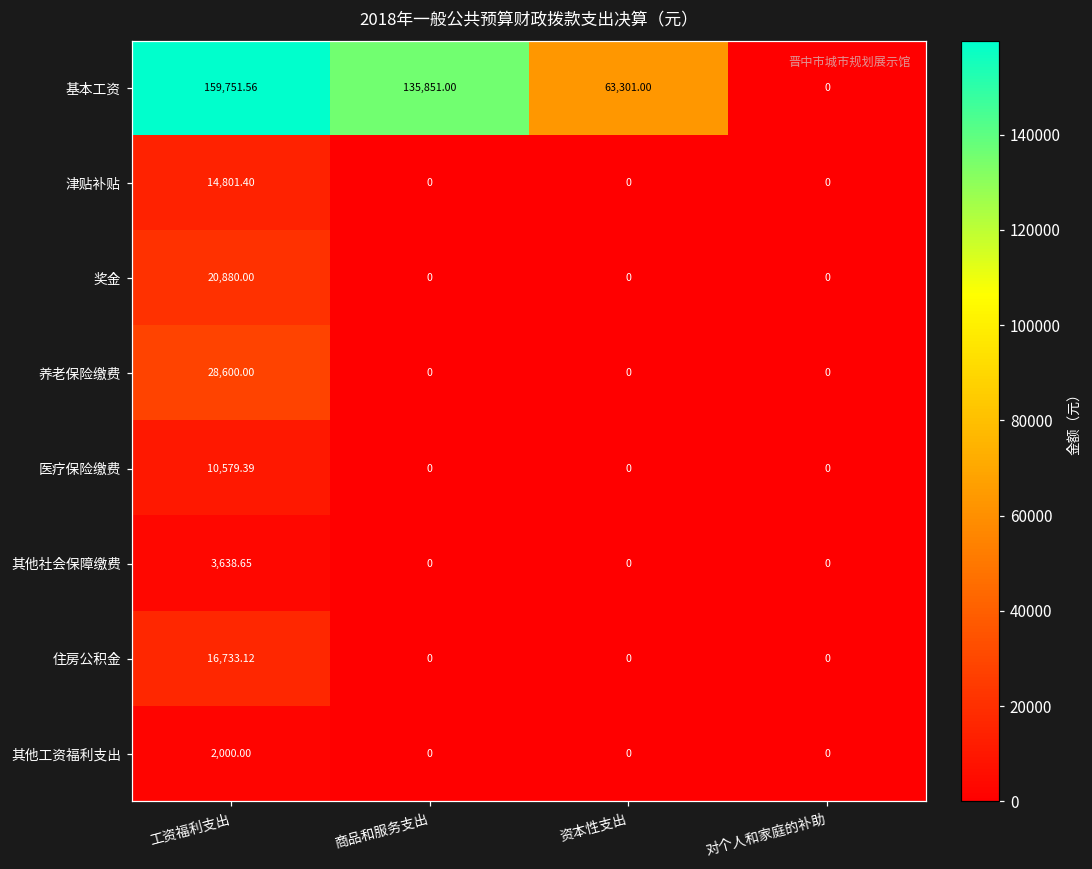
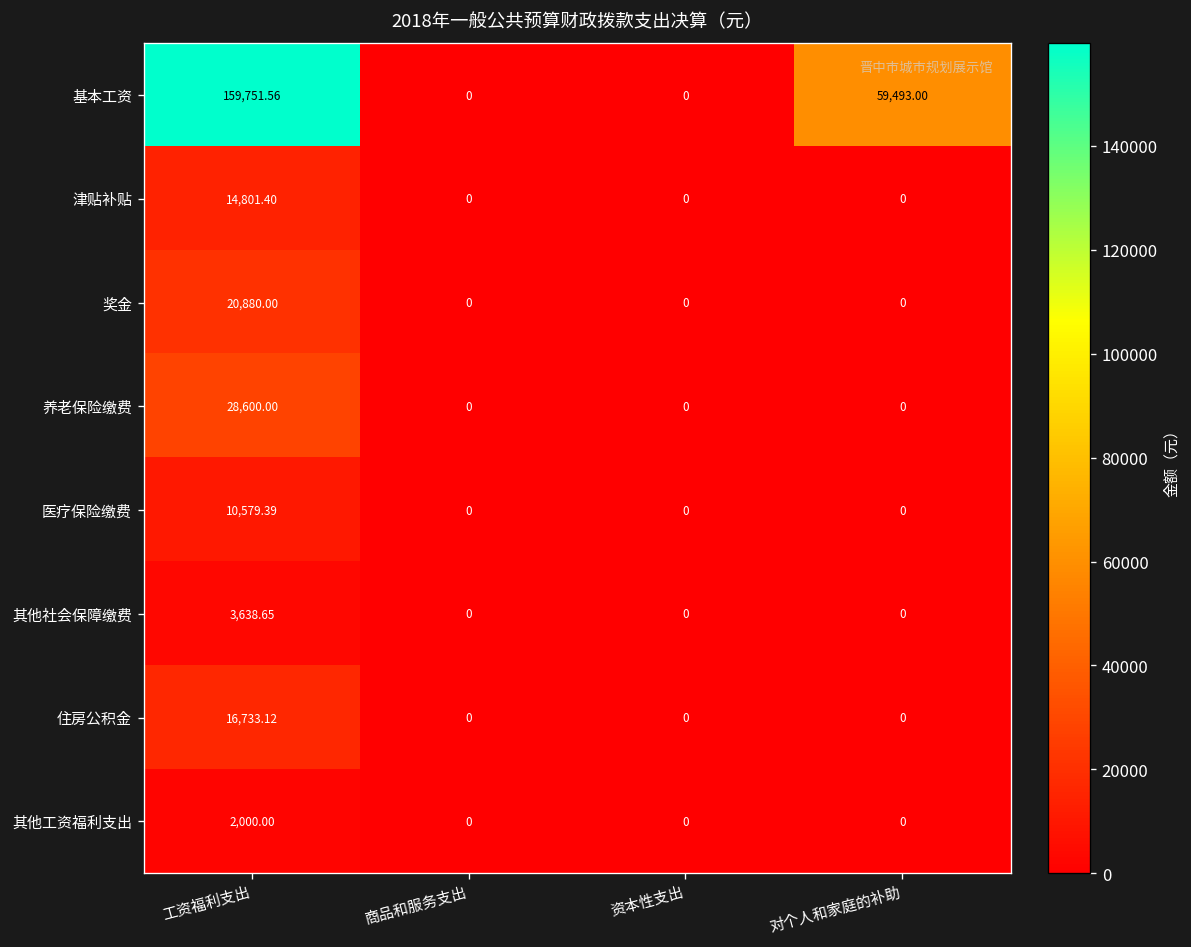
基本工资, 商品和服务支出: 135,851.00 -> 0
基本工资, 资本性支出: 63,301.00 -> 0
基本工资, 对个人和家庭的补助: 0 -> 59,493.00
